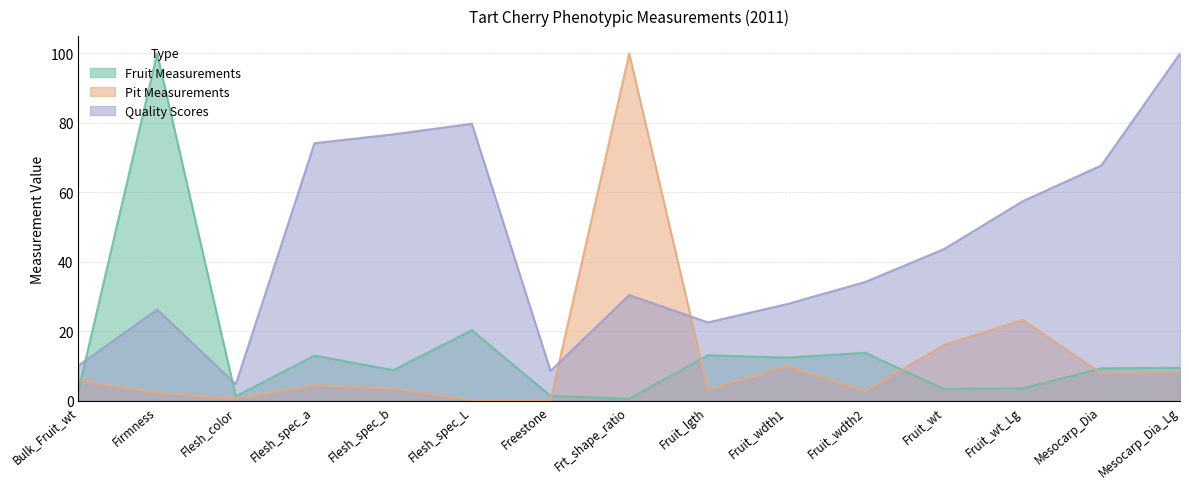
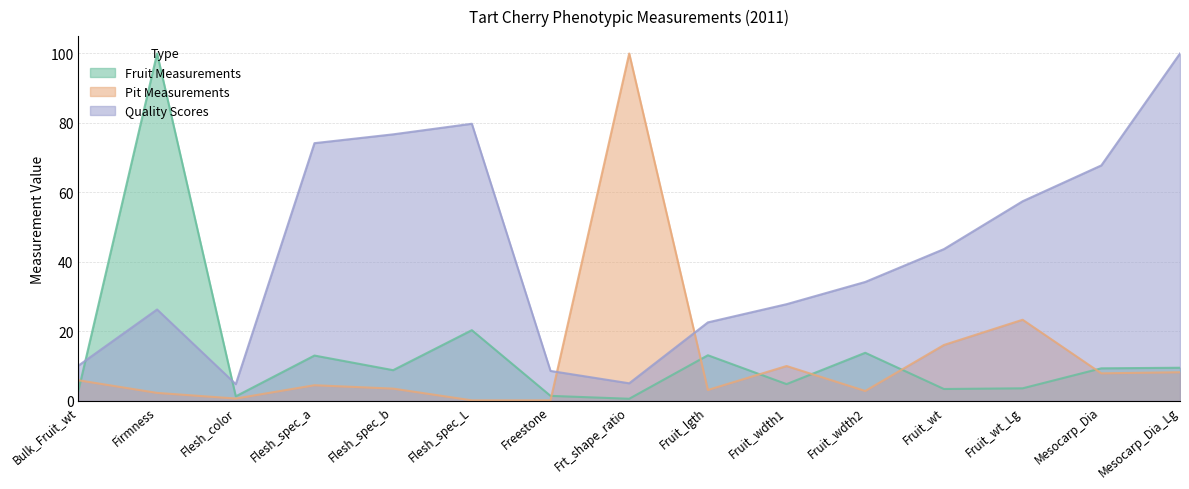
Quality Scores, Frt_shape_ratio: 30 -> 5
Fruit Measurements, Fruit_wdth1: 12 -> 5
